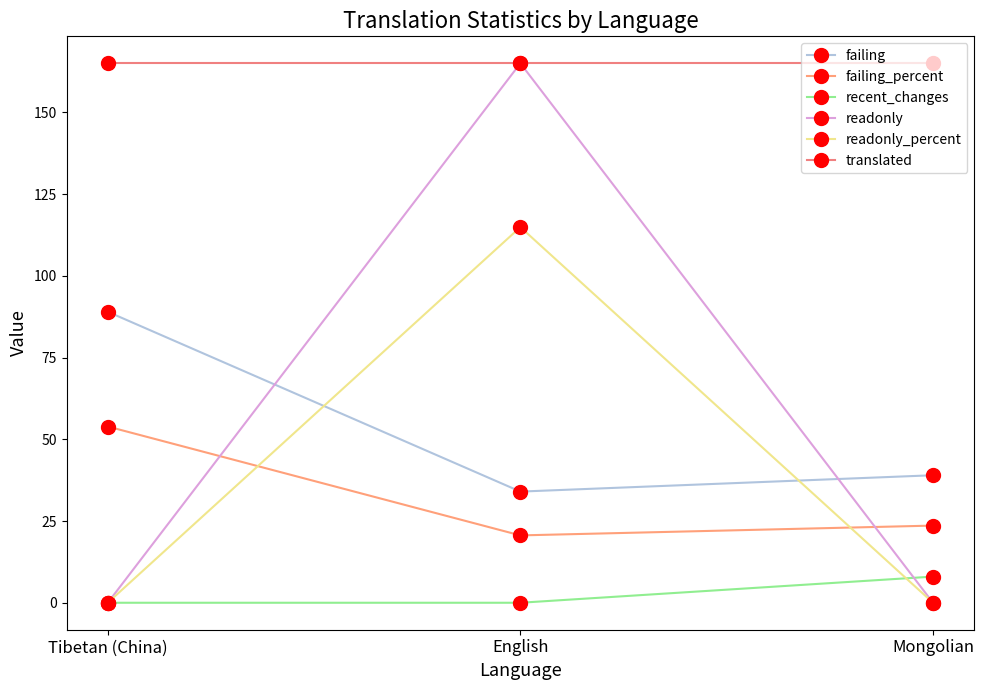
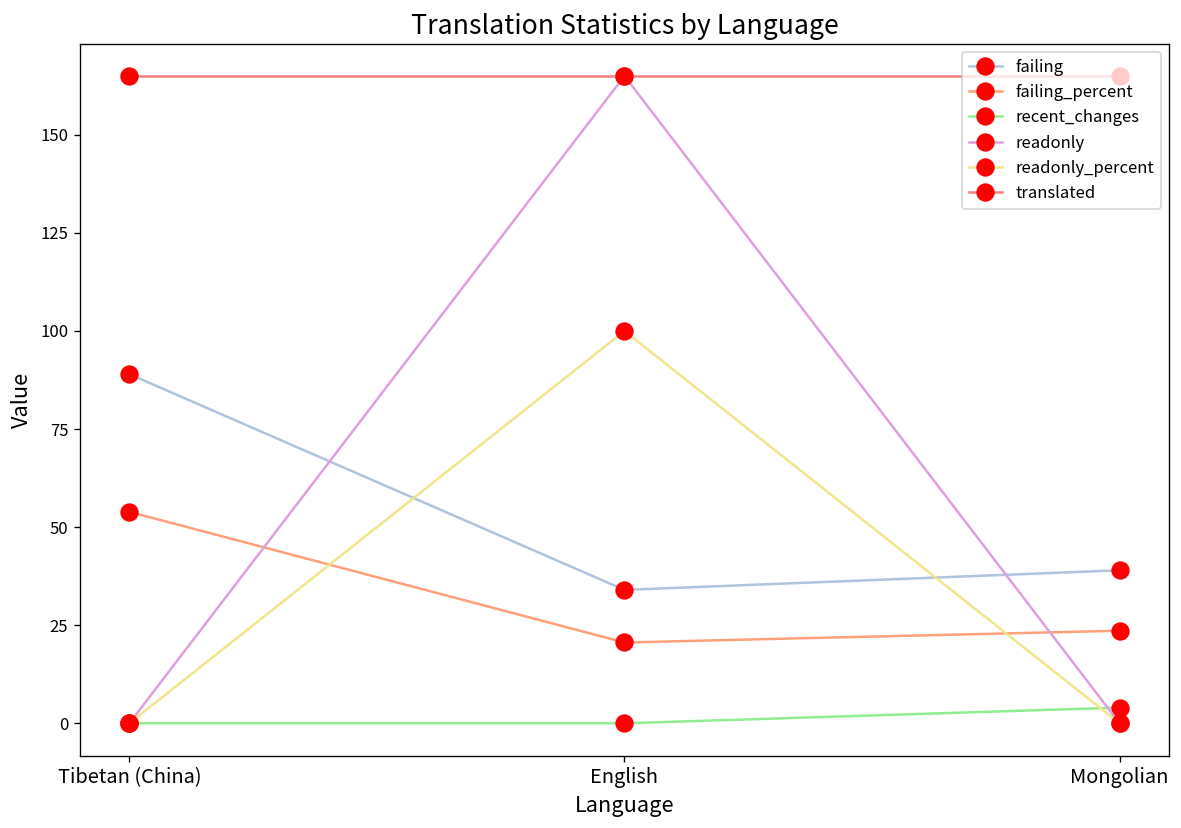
readonly_percent, English: 115 -> 100
recent_changes, Mongolian: 8 -> 4
